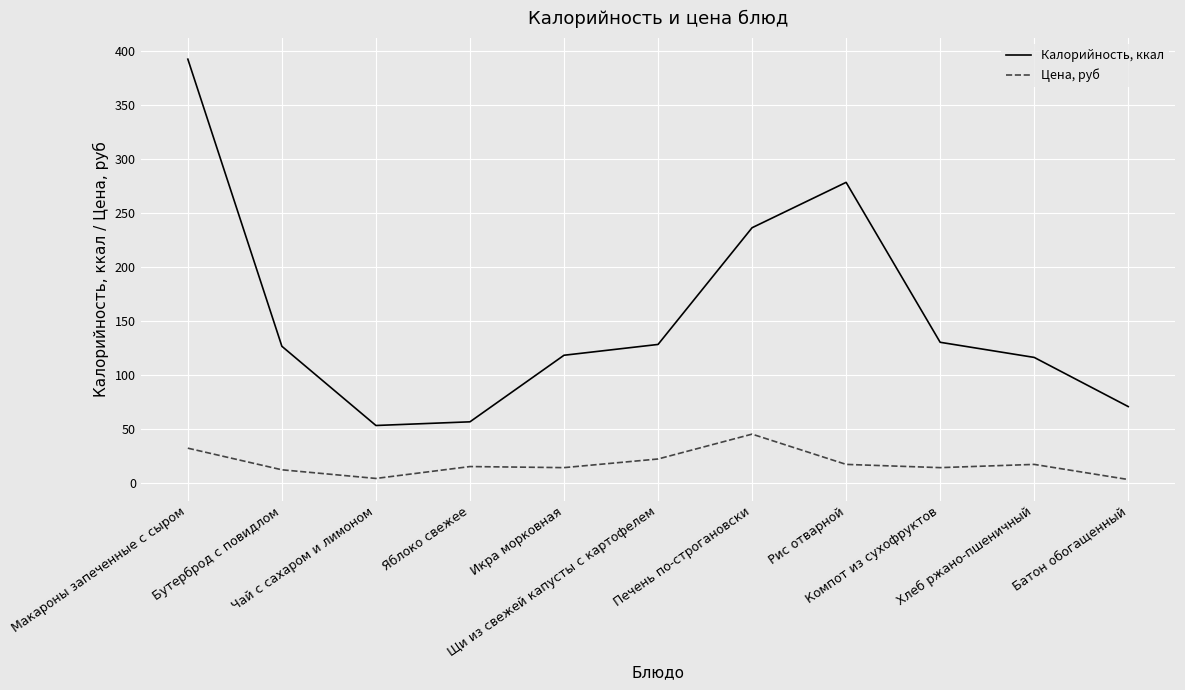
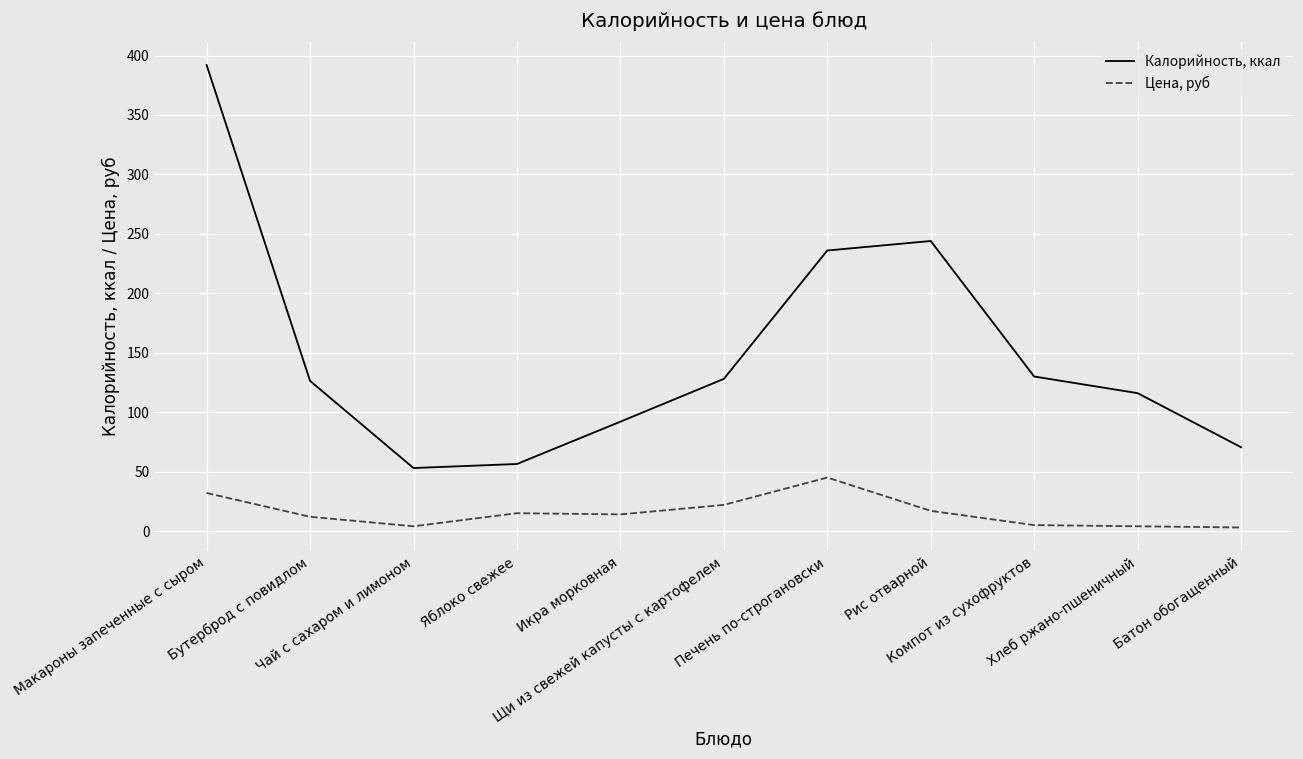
Калорийность, ккал, Икра морковная: 118 -> 92
Калорийность, ккал, Рис отварной: 278 -> 244
Цена, руб, Компот из сухофруктов: 14 -> 5
Цена, руб, Хлеб ржано-пшеничный: 17 -> 4
